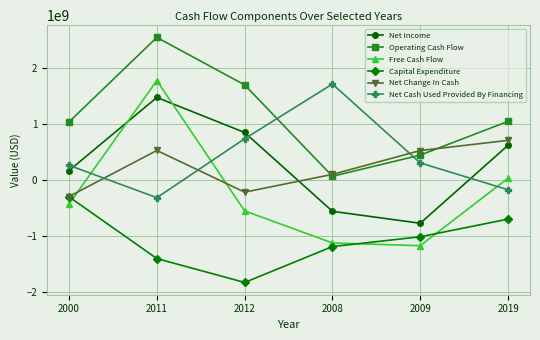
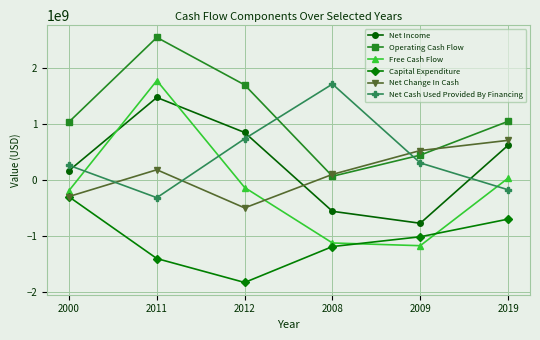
Free Cash Flow, 2000: -400000000 -> -200000000
Net Change In Cash, 2011: 500000000 -> 200000000
Free Cash Flow, 2012: -600000000 -> -100000000
Net Change In Cash, 2012: -200000000 -> -500000000
